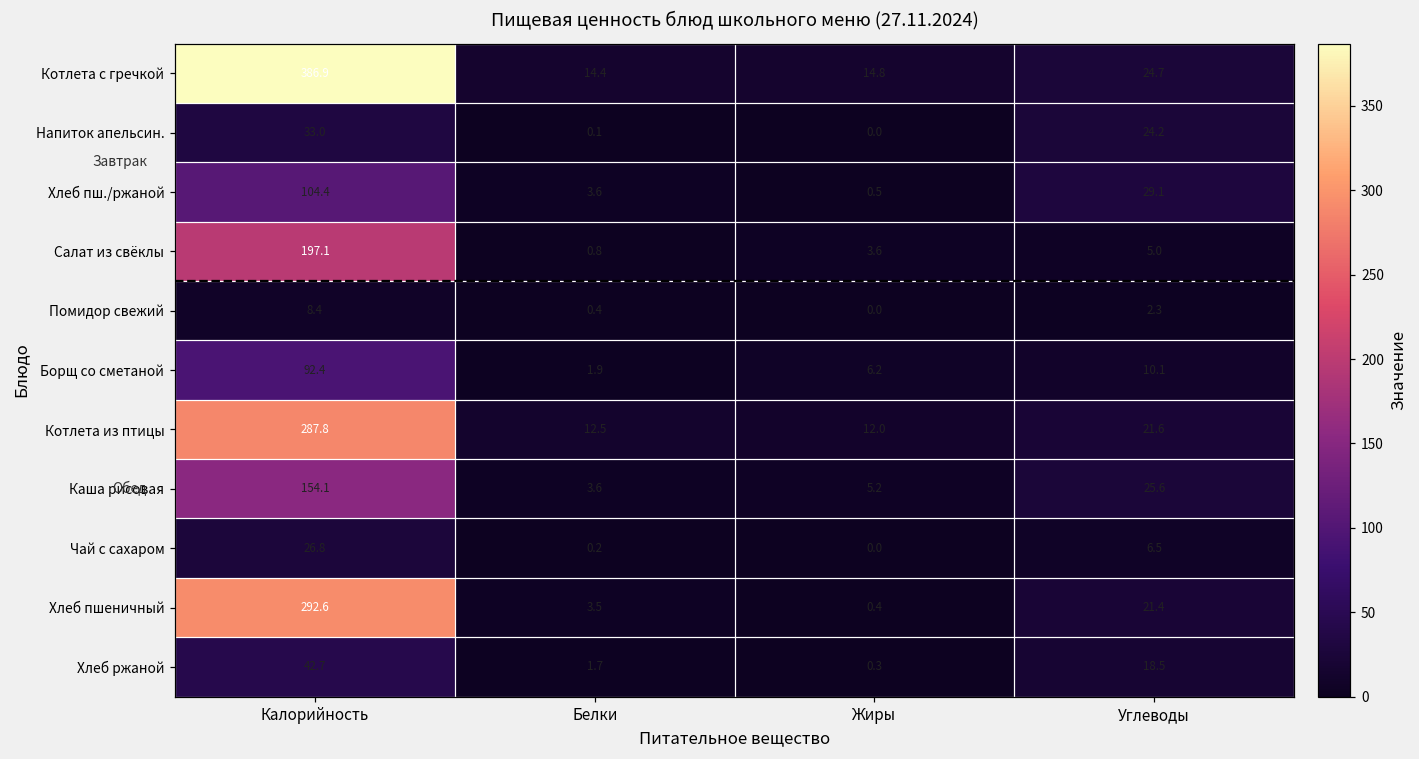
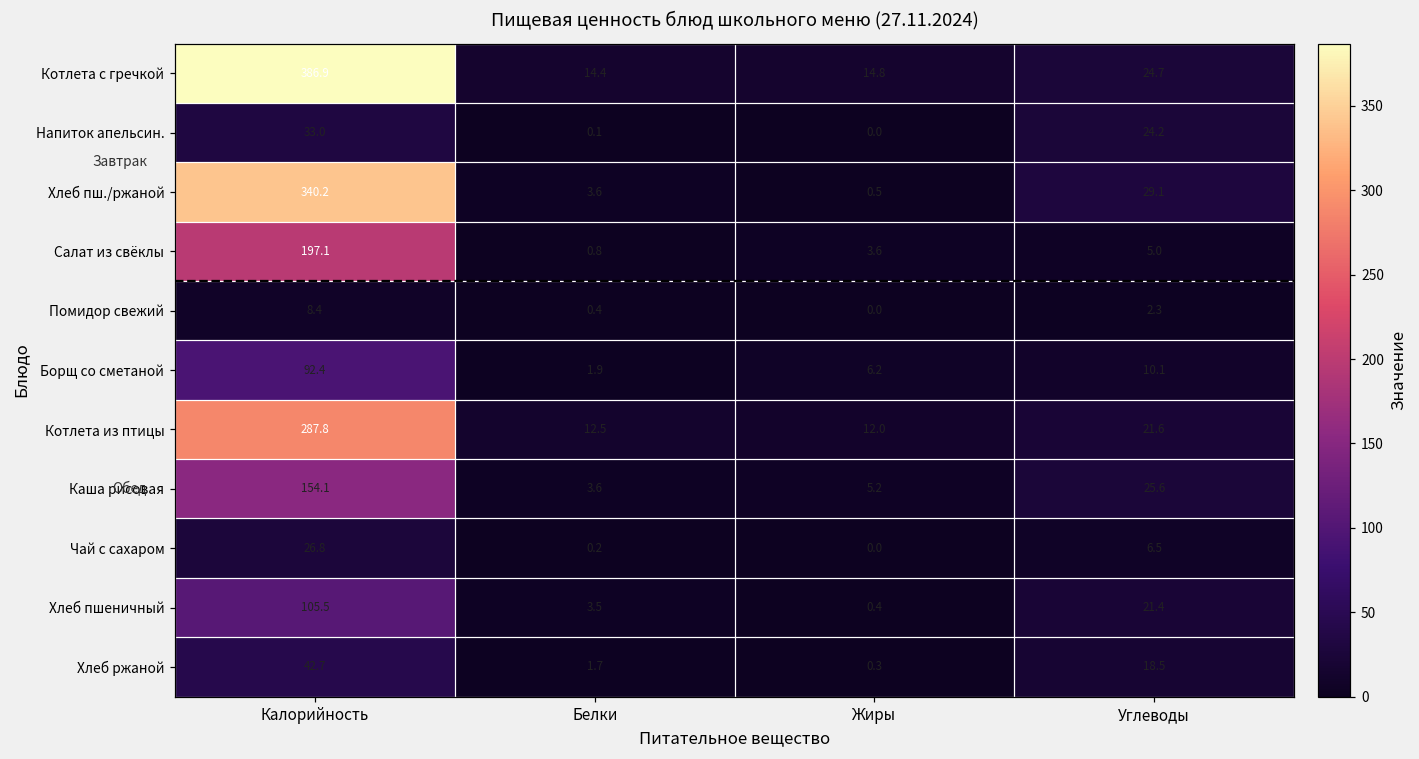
Хлеб пш./ржаной, Калорийность: 104.4 -> 340.2
Хлеб пшеничный, Калорийность: 292.6 -> 105.5
